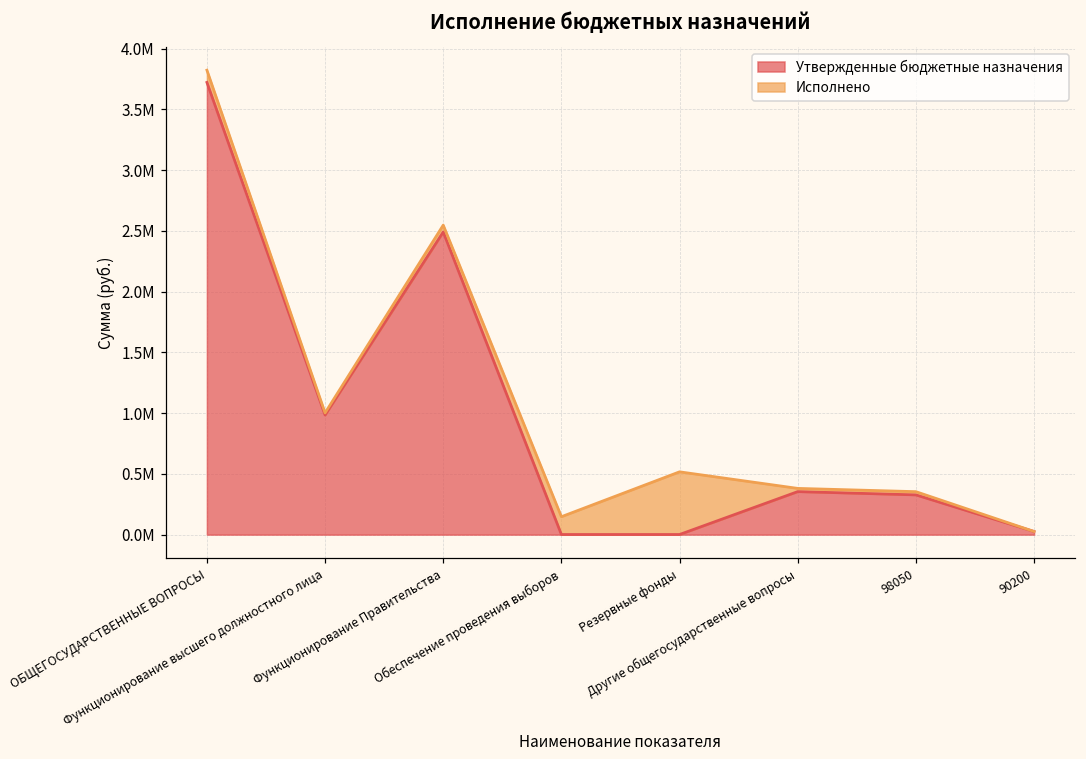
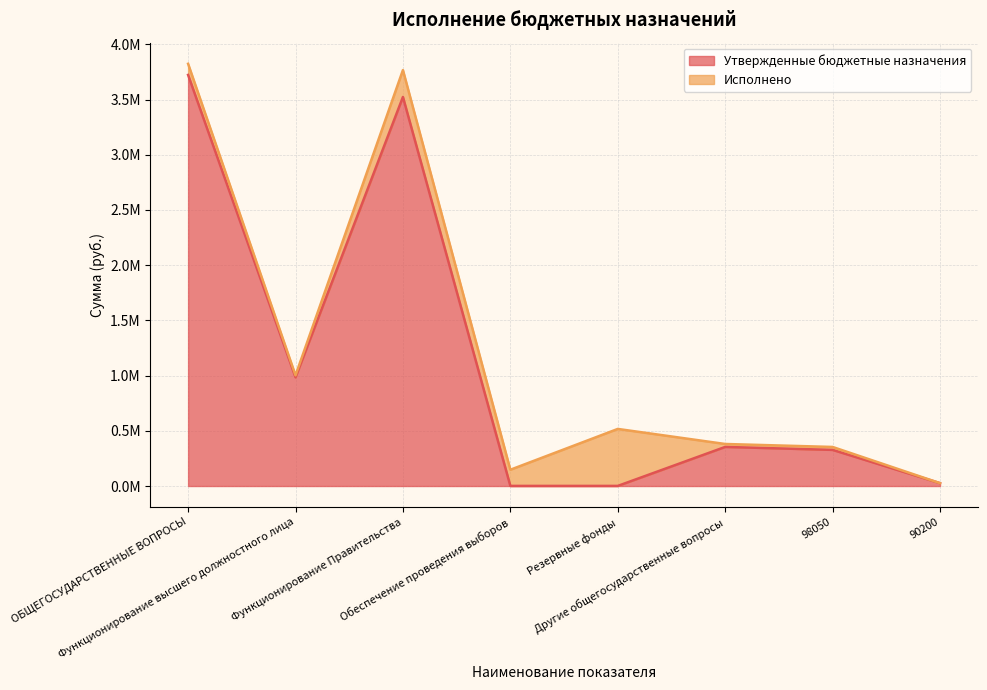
Утвержденные бюджетные назначения, Функционирование Правительства: 2490000 -> 3520000
Исполнено, Функционирование Правительства: 60000 -> 240000
